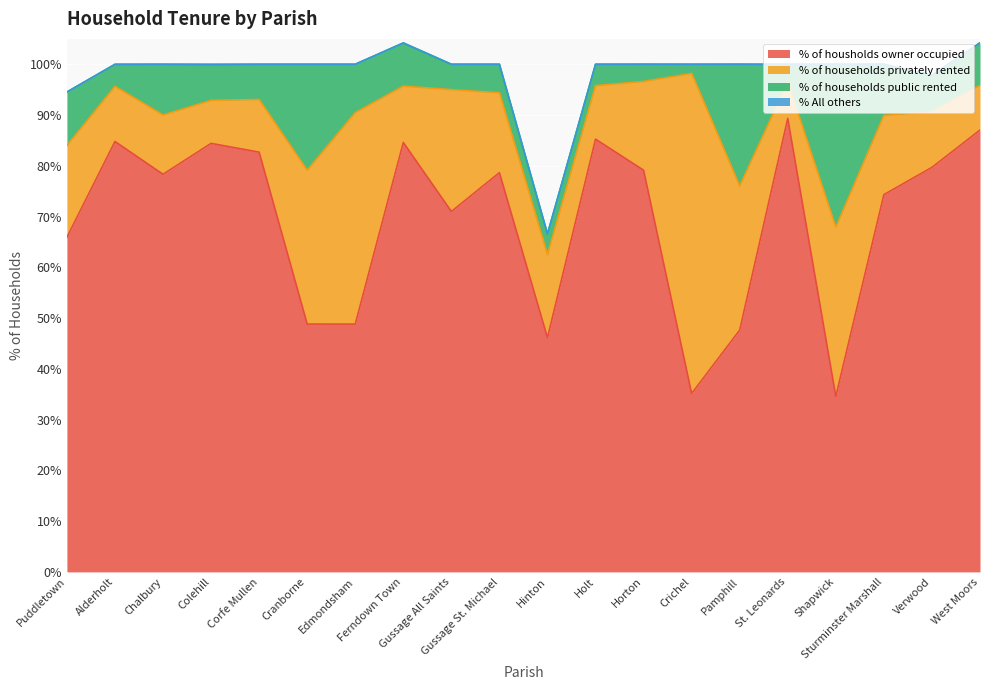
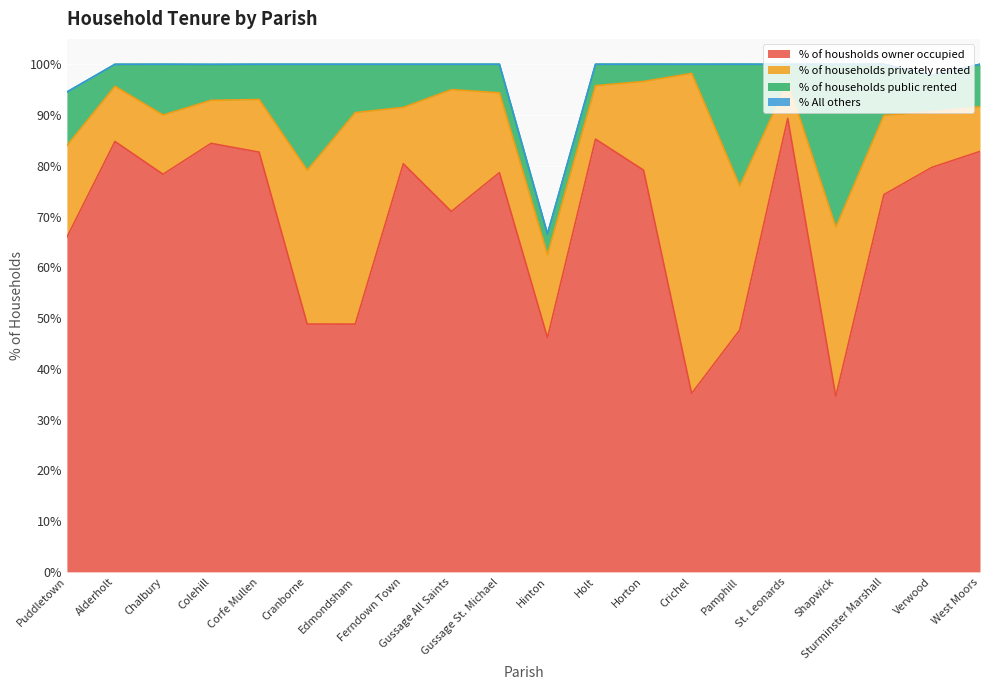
% of housholds owner occupied, Ferndown Town: 85% -> 80%
% of housholds owner occupied, West Moors: 87% -> 83%
